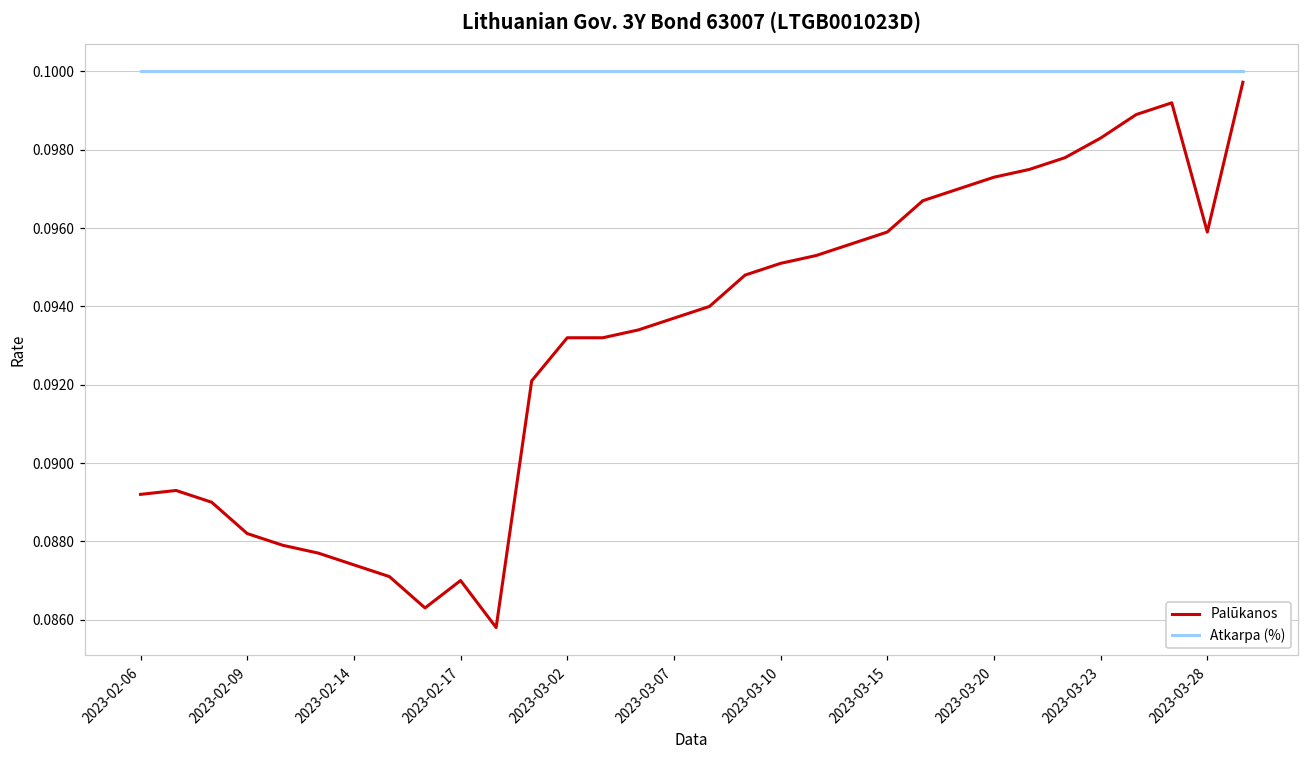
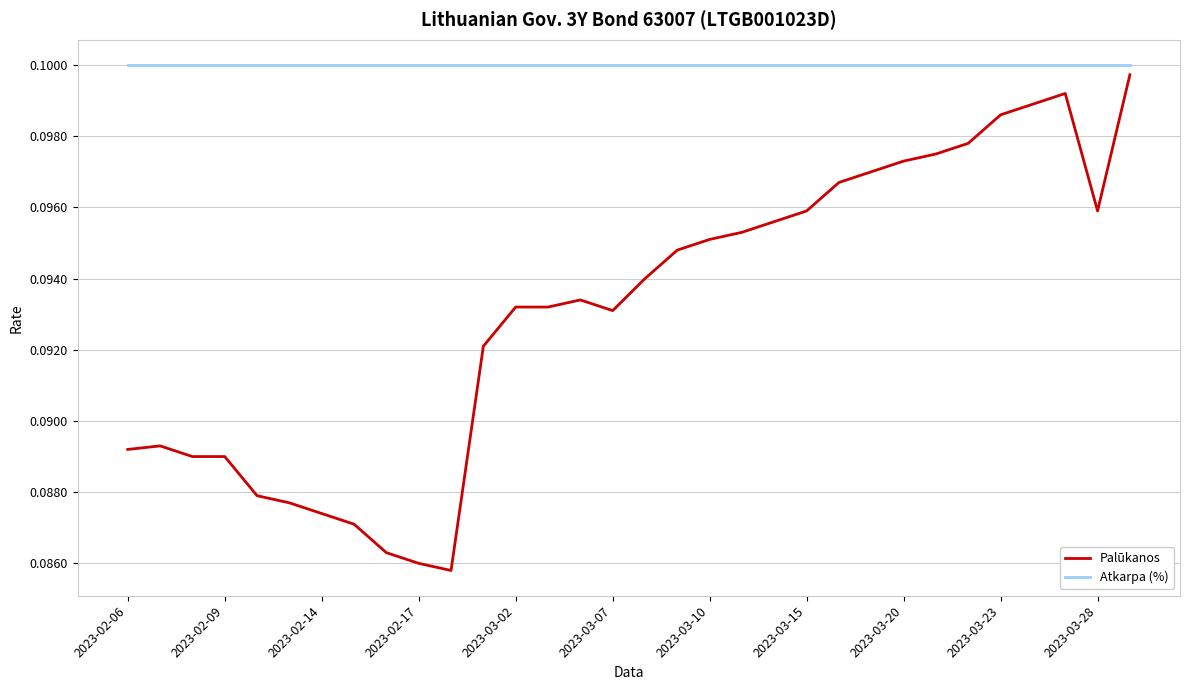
Palūkanos, 2023-02-09: 0.0882 -> 0.0890
Palūkanos, 2023-02-17: 0.087 -> 0.086
Palūkanos, 2023-03-07: 0.0937 -> 0.0931
Palūkanos, 2023-03-23: 0.0983 -> 0.0986
